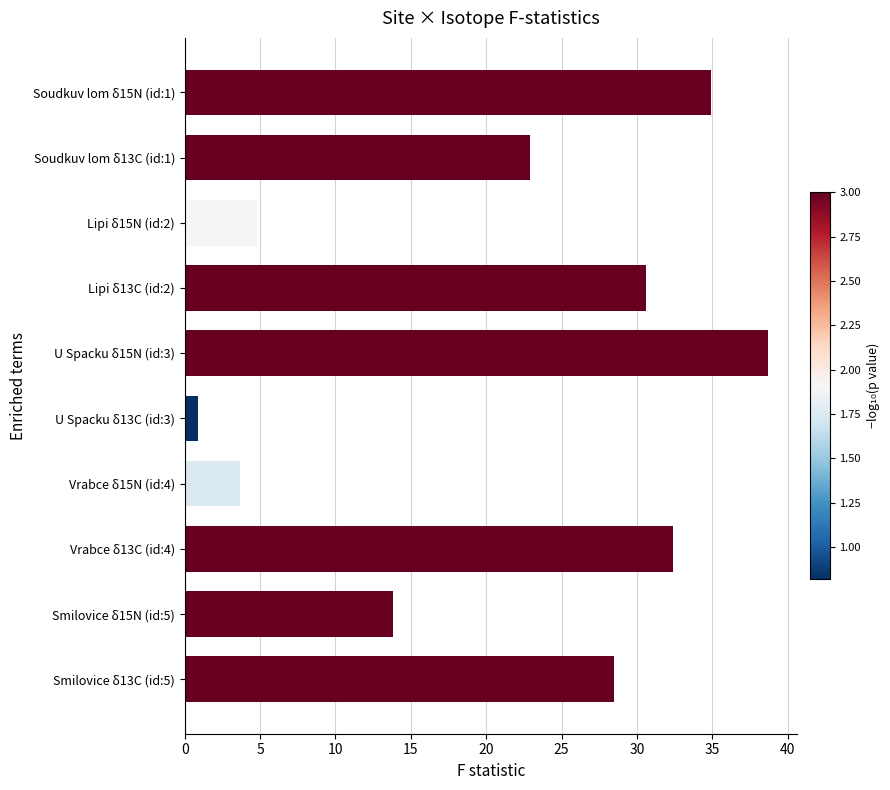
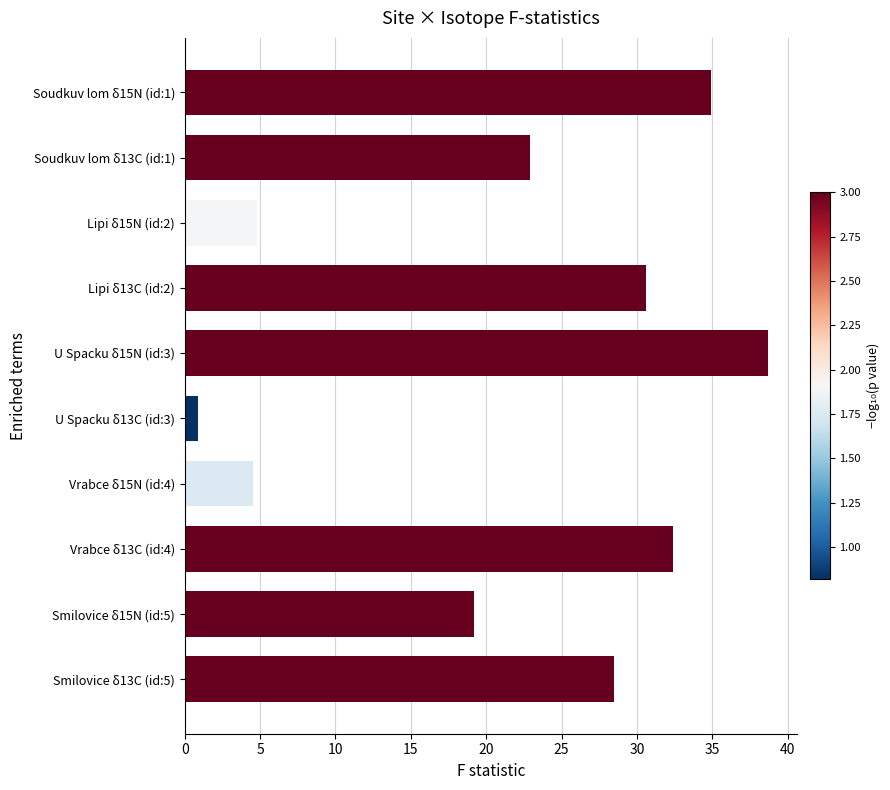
Vrabce δ15N (id:4): 3.7 -> 4.5
Smilovice δ15N (id:5): 13.8 -> 19.2
